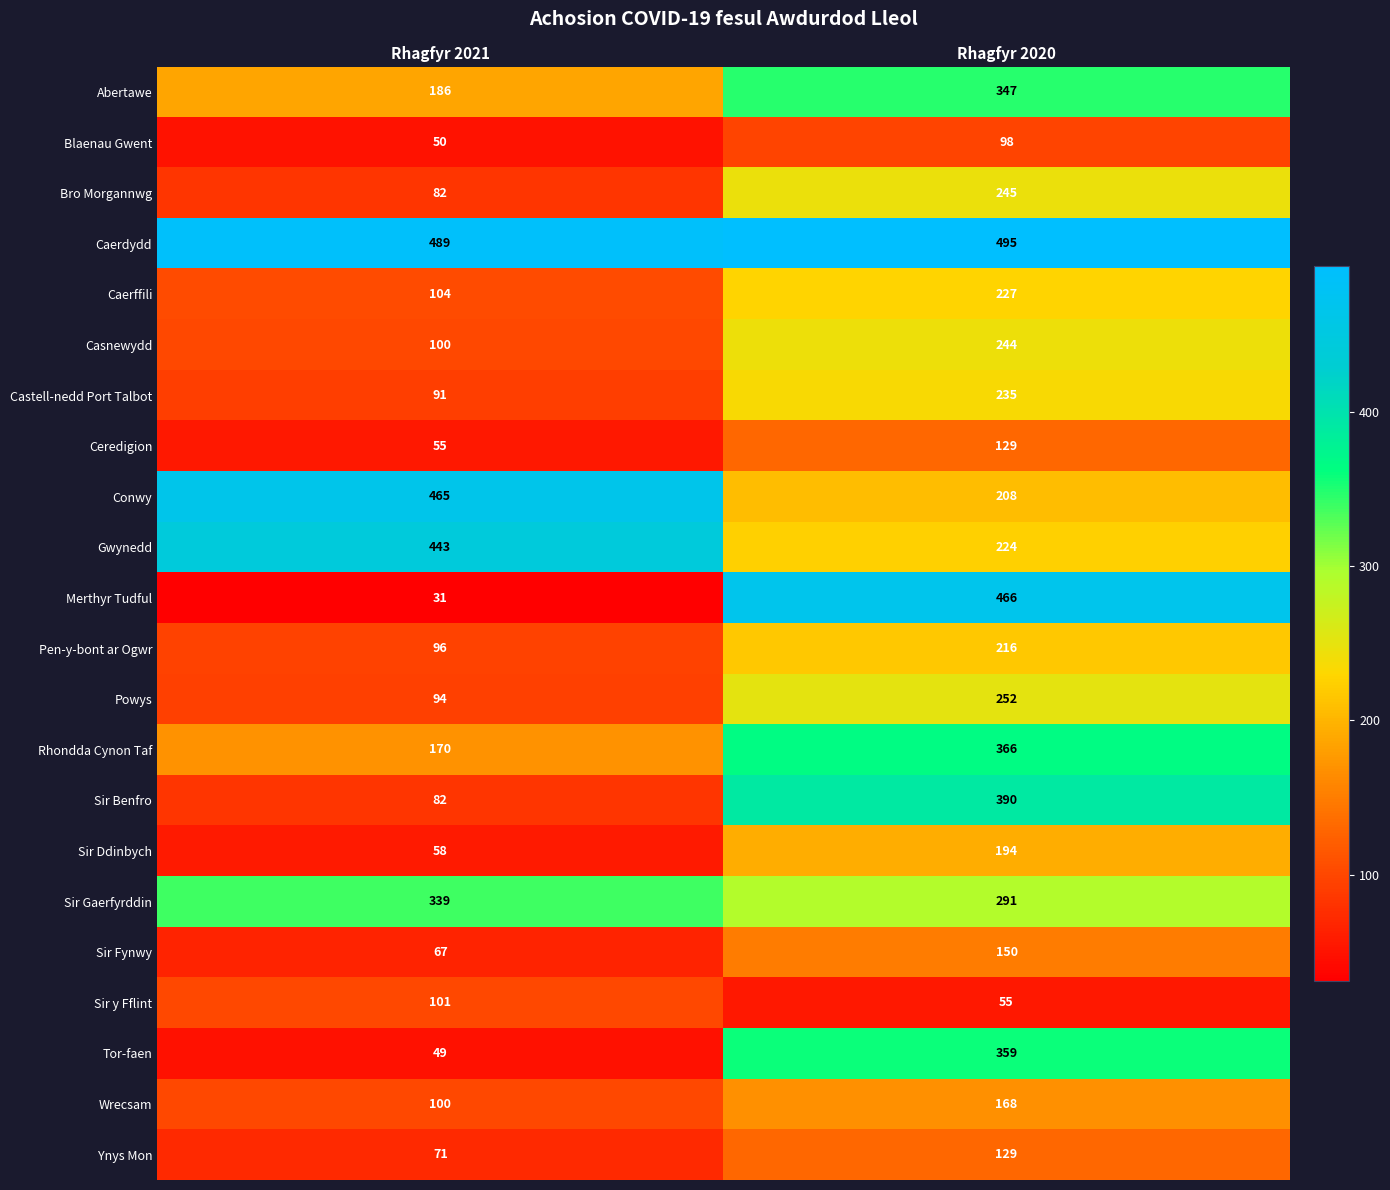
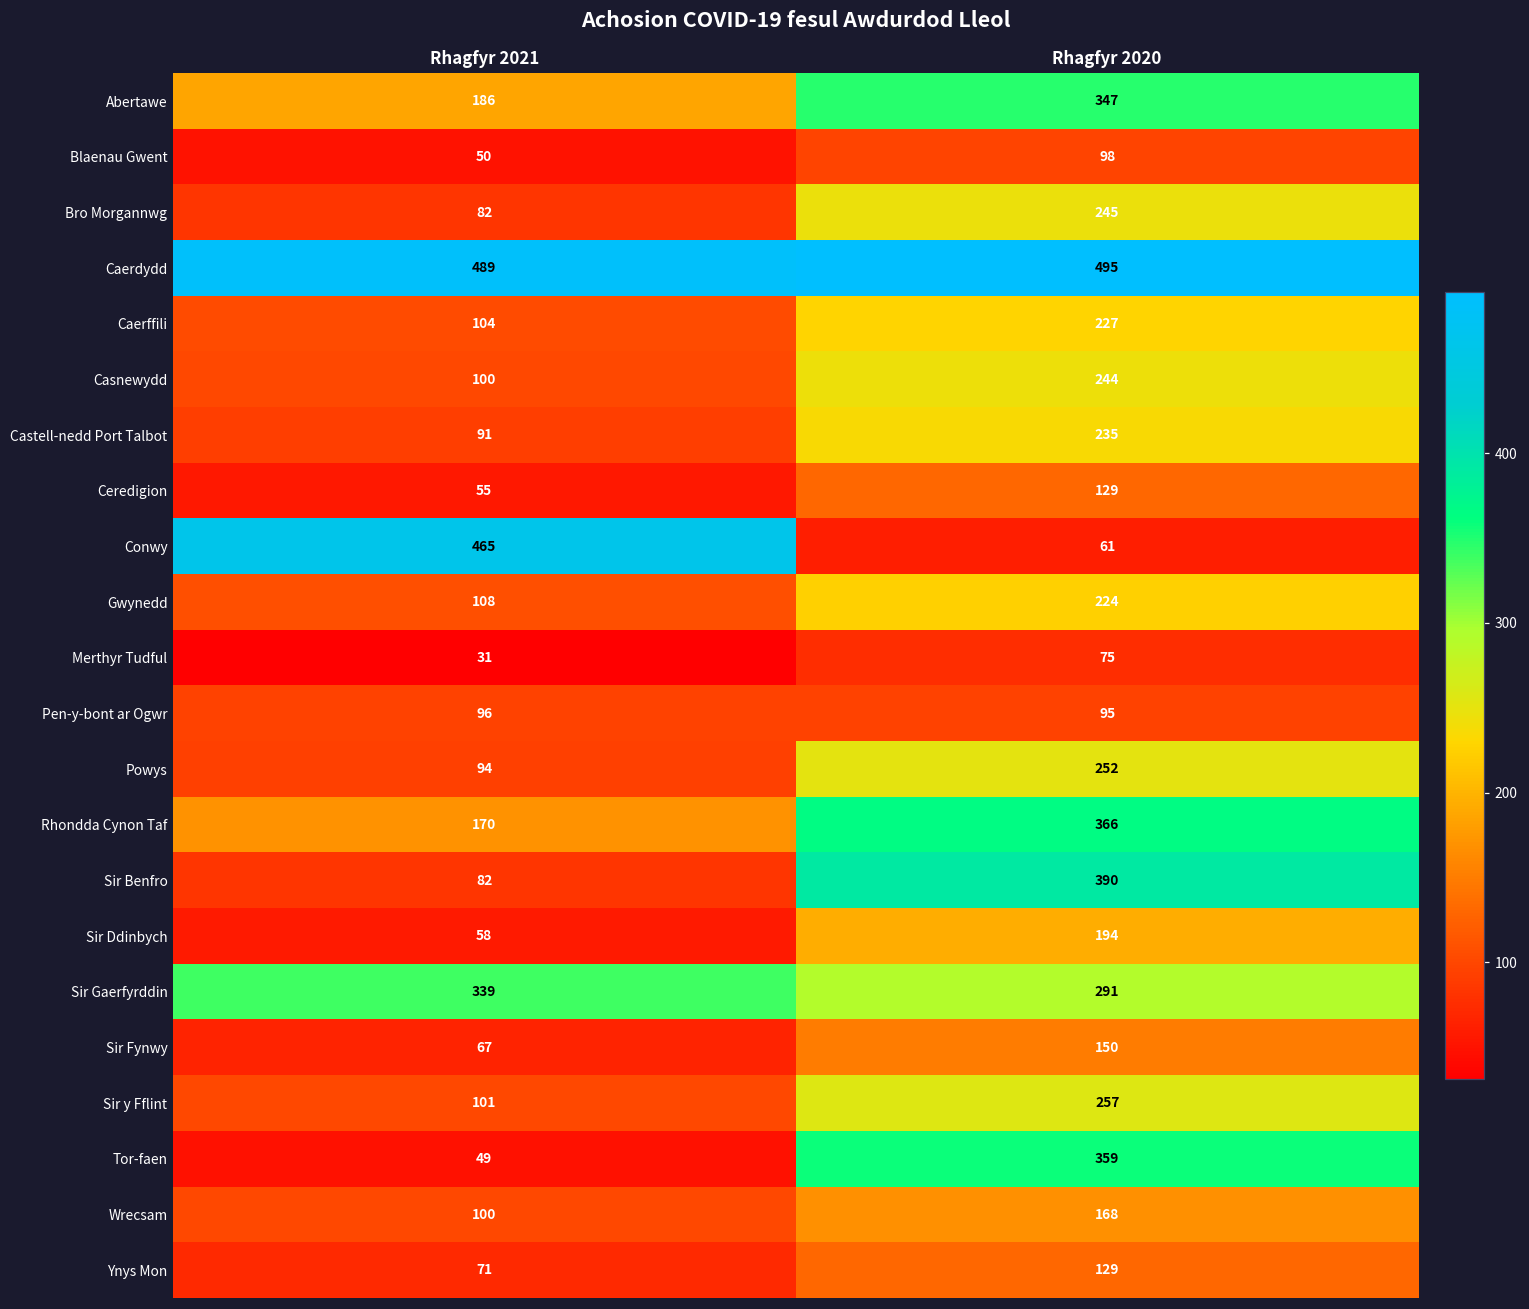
Conwy, Rhagfyr 2020: 208 -> 61
Gwynedd, Rhagfyr 2021: 443 -> 108
Merthyr Tudful, Rhagfyr 2020: 466 -> 75
Pen-y-bont ar Ogwr, Rhagfyr 2020: 216 -> 95
Sir y Fflint, Rhagfyr 2020: 55 -> 257
